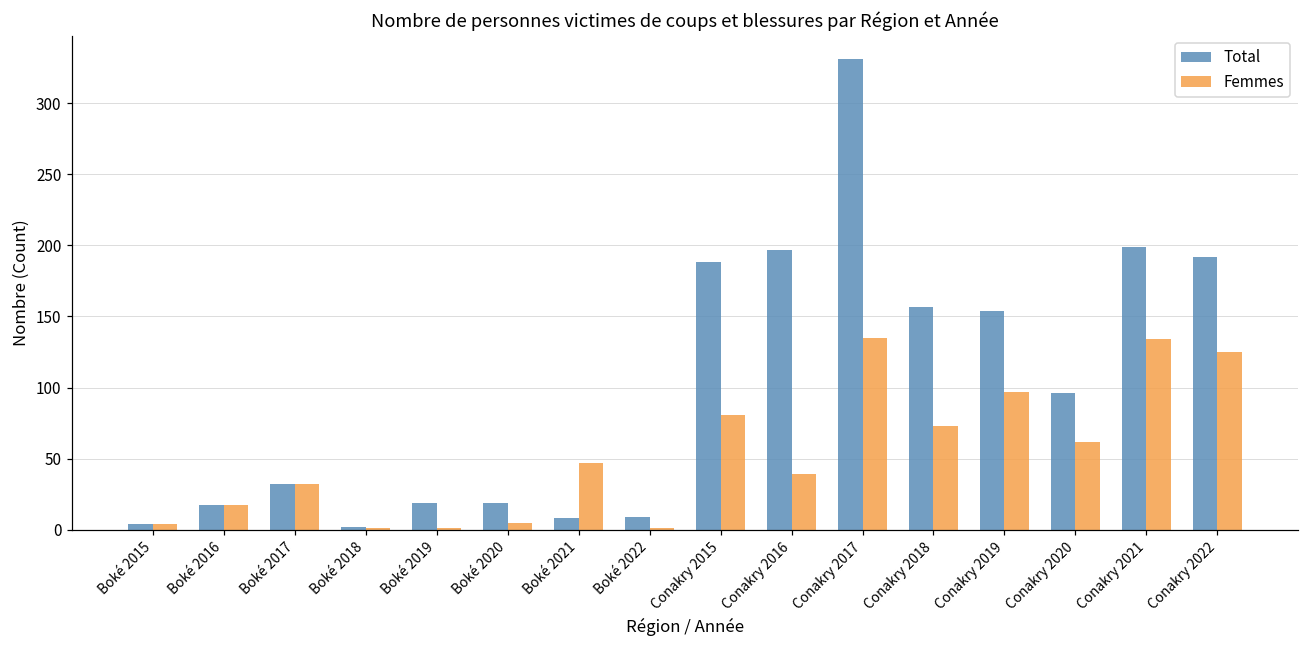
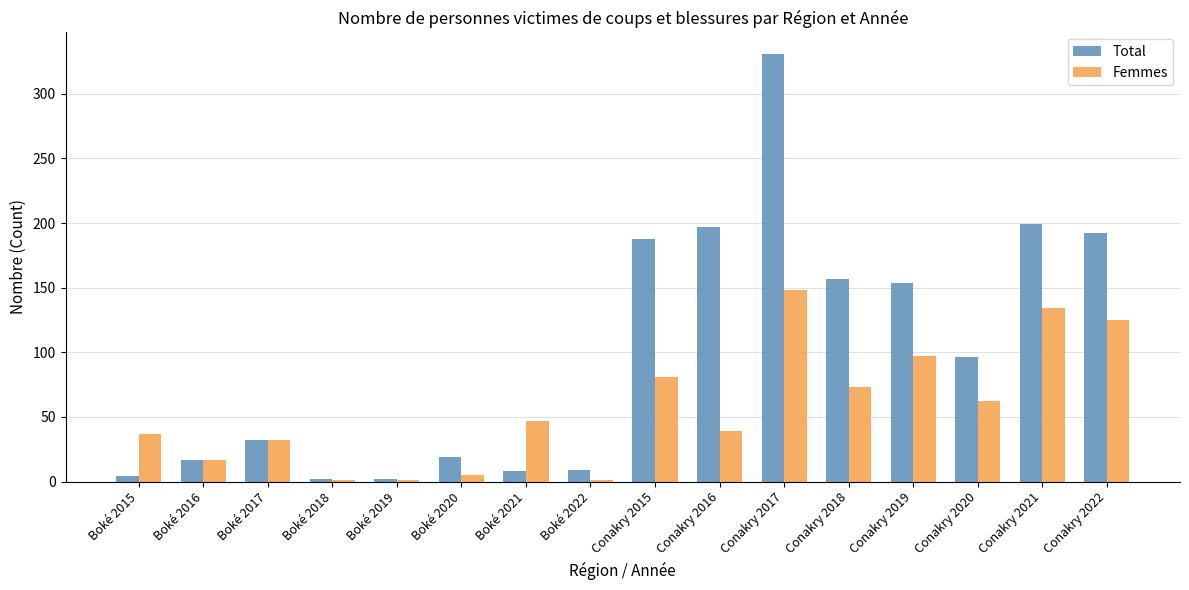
Femmes, Boké 2015: 4 -> 37
Total, Boké 2019: 19 -> 2
Femmes, Conakry 2017: 135 -> 148
